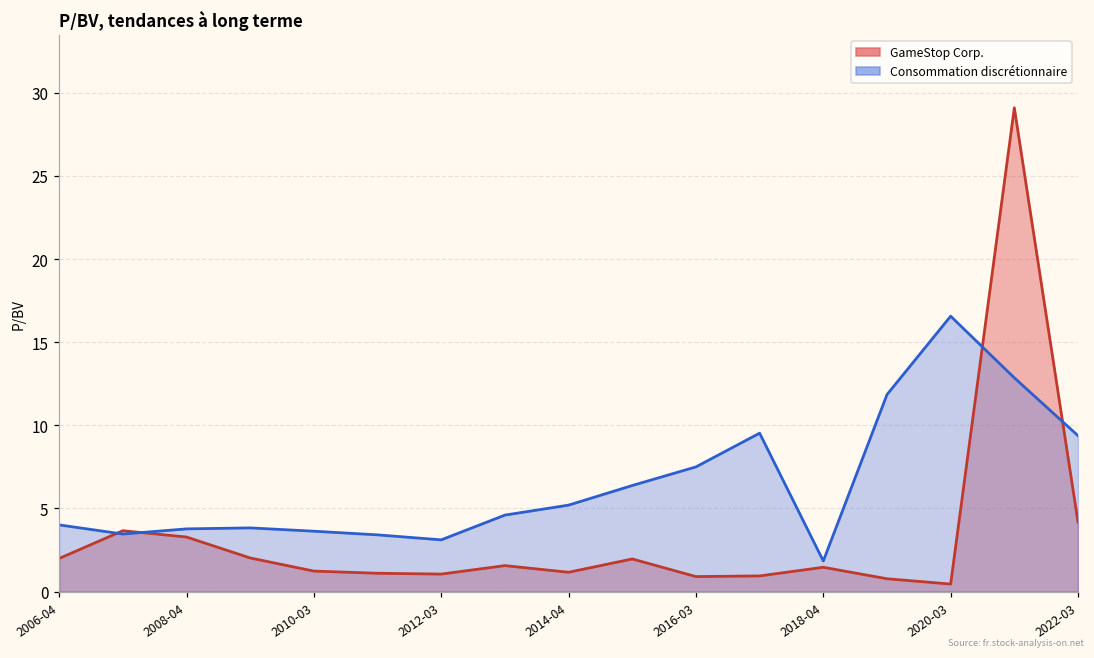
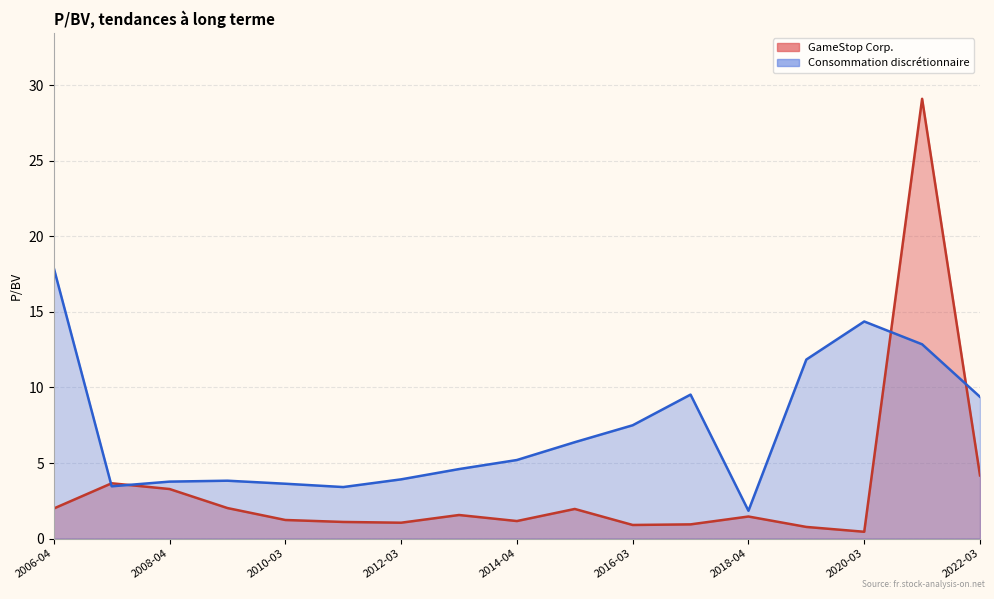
Consommation discrétionnaire, 2006-04: 4.0 -> 17.9
Consommation discrétionnaire, 2012-03: 3.1 -> 3.9
Consommation discrétionnaire, 2020-03: 16.6 -> 14.4
